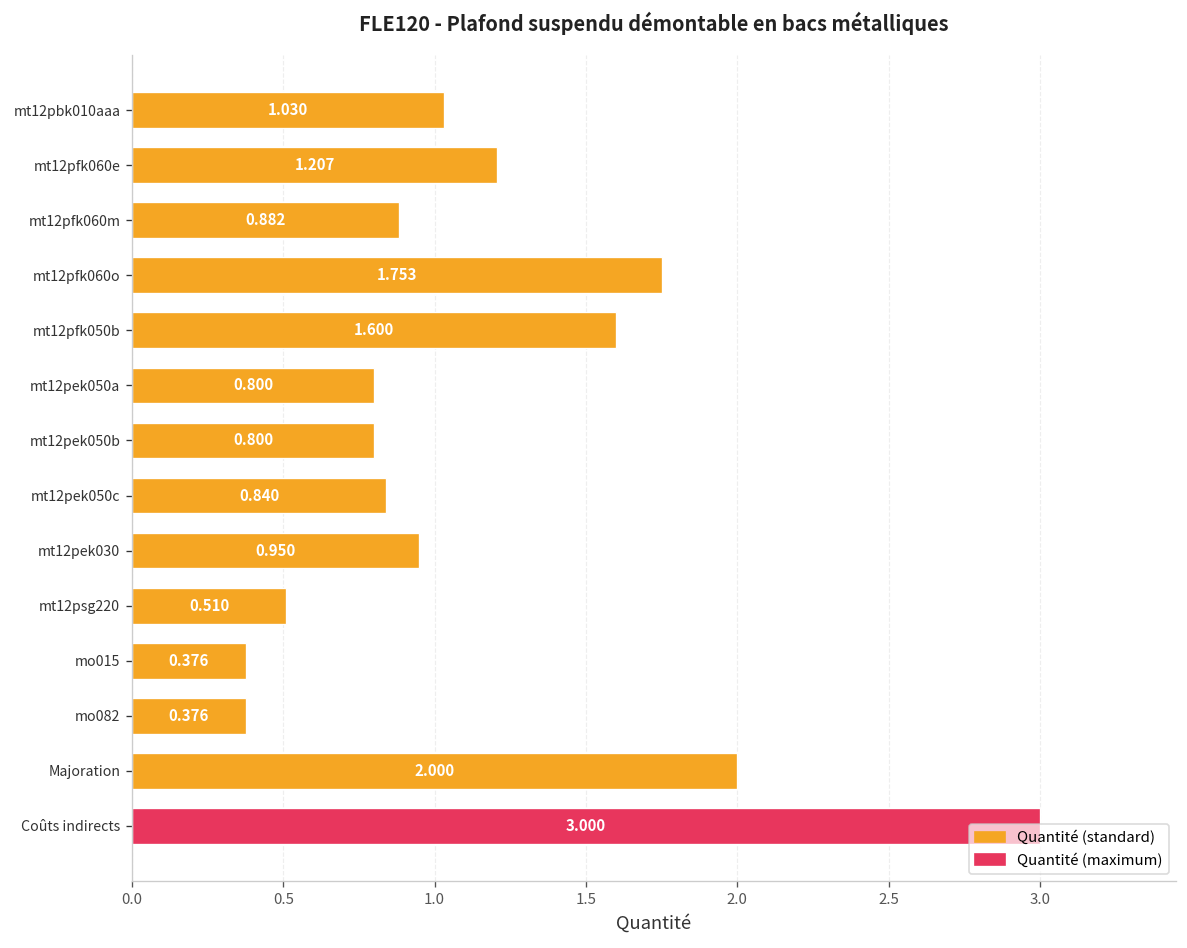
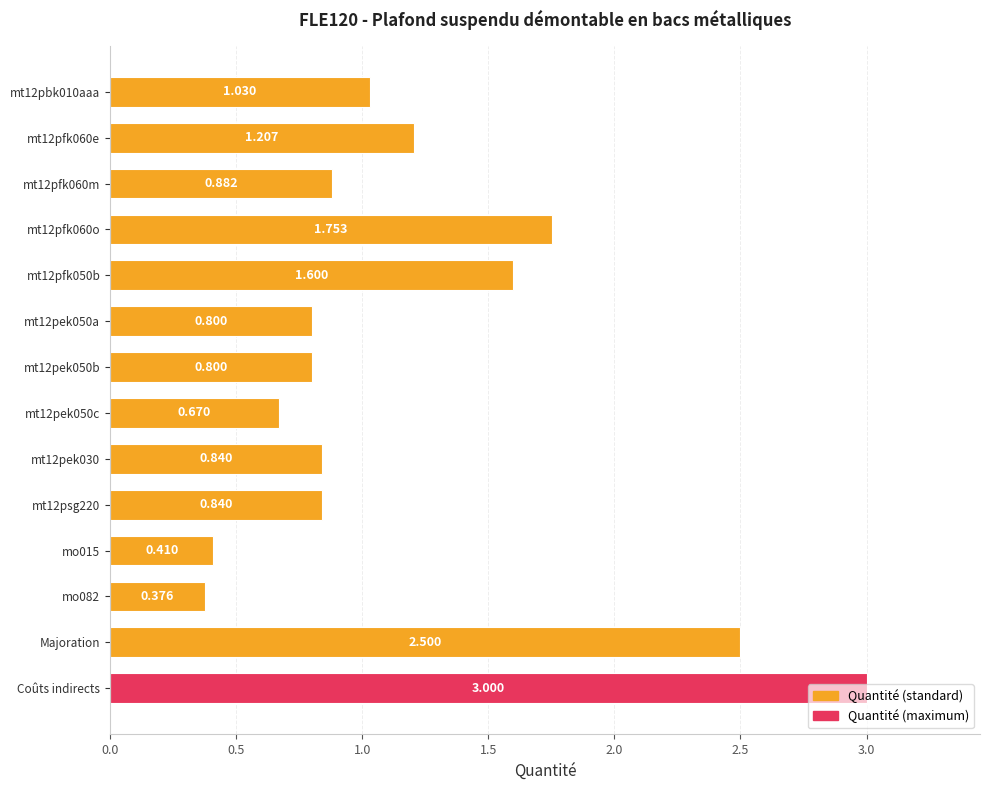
mt12pek050c: 0.840 -> 0.670
mt12pek030: 0.950 -> 0.840
mt12psg220: 0.510 -> 0.840
mo015: 0.376 -> 0.410
Majoration: 2.000 -> 2.500
